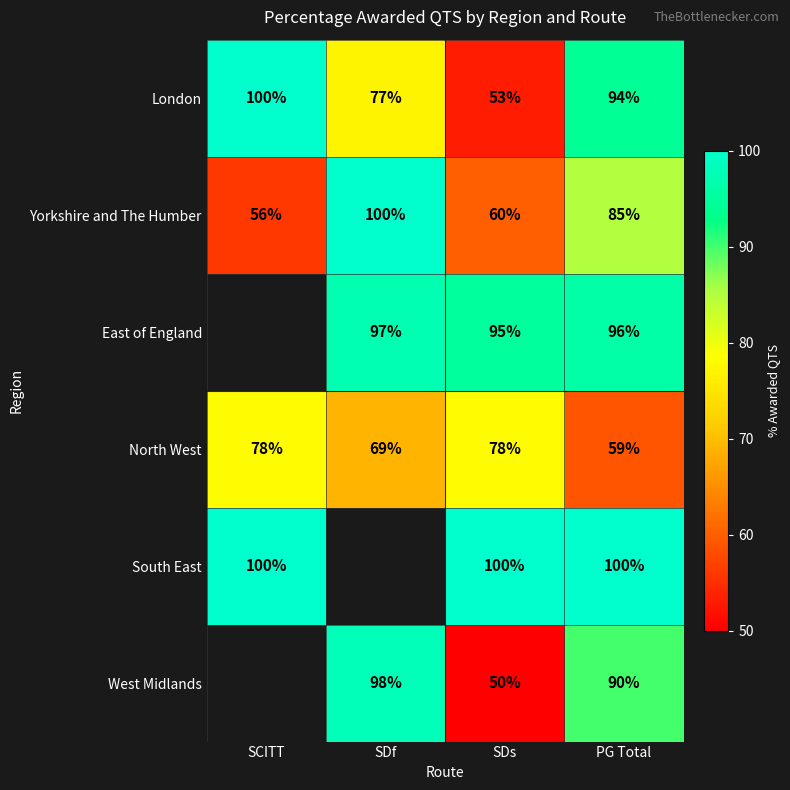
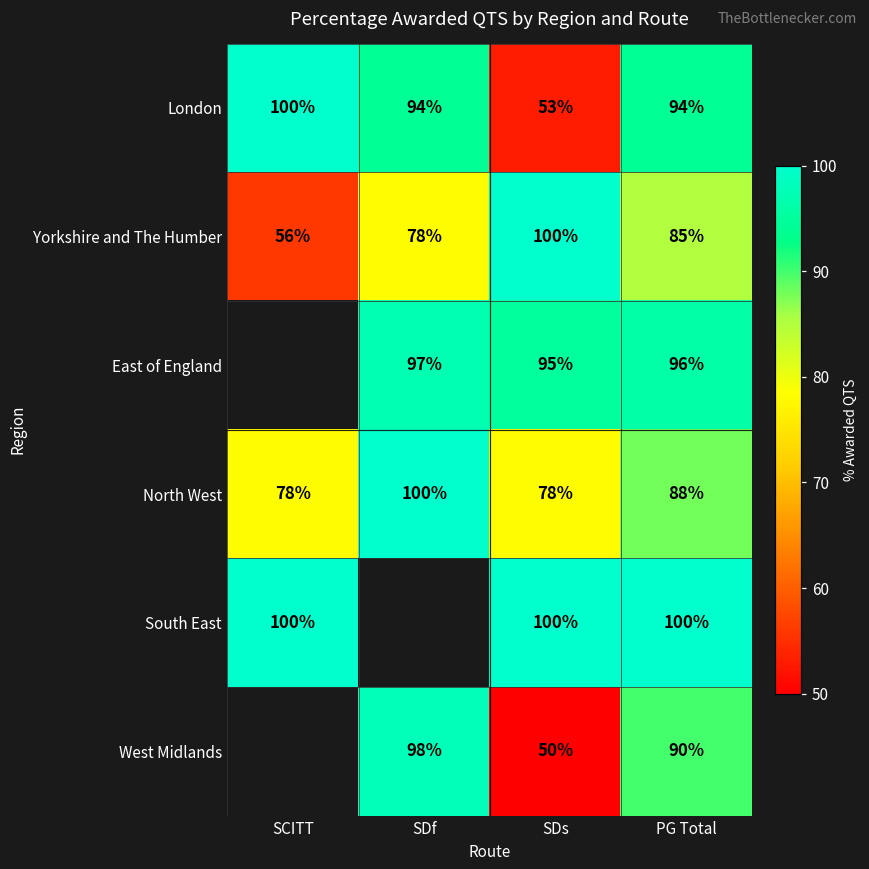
London, SDf: 77% -> 94%
Yorkshire and The Humber, SDf: 100% -> 78%
Yorkshire and The Humber, SDs: 60% -> 100%
North West, SDf: 69% -> 100%
North West, PG Total: 59% -> 88%
